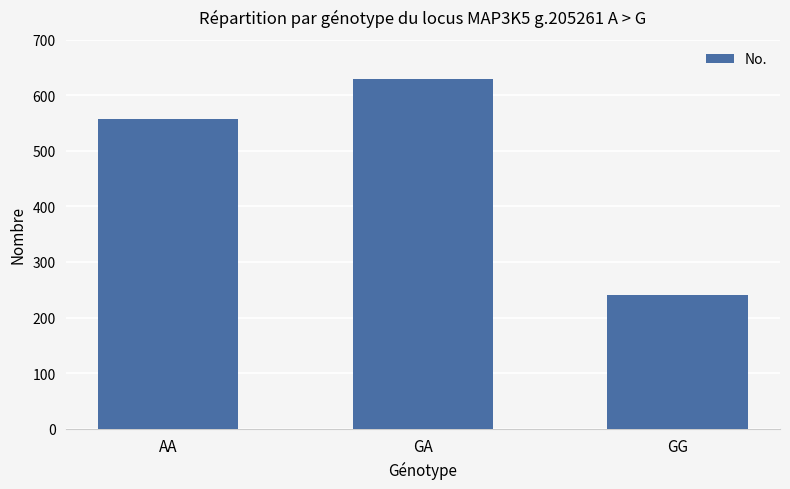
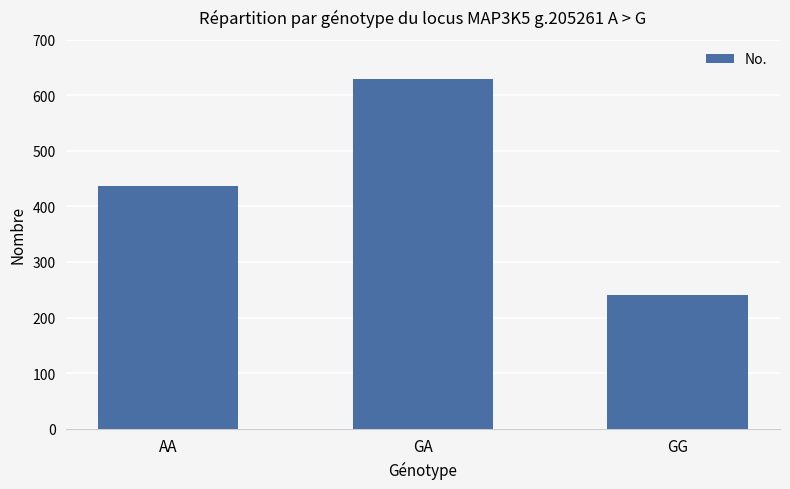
AA: 560 -> 440
